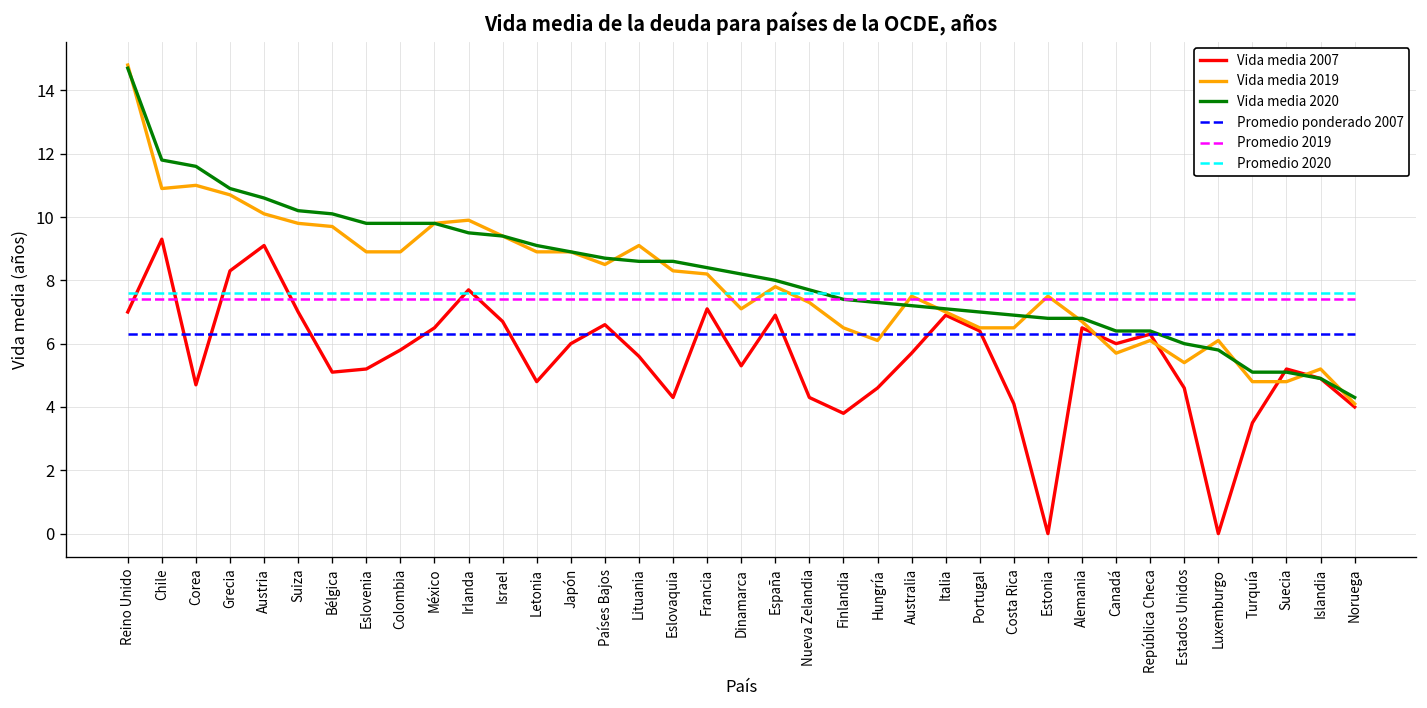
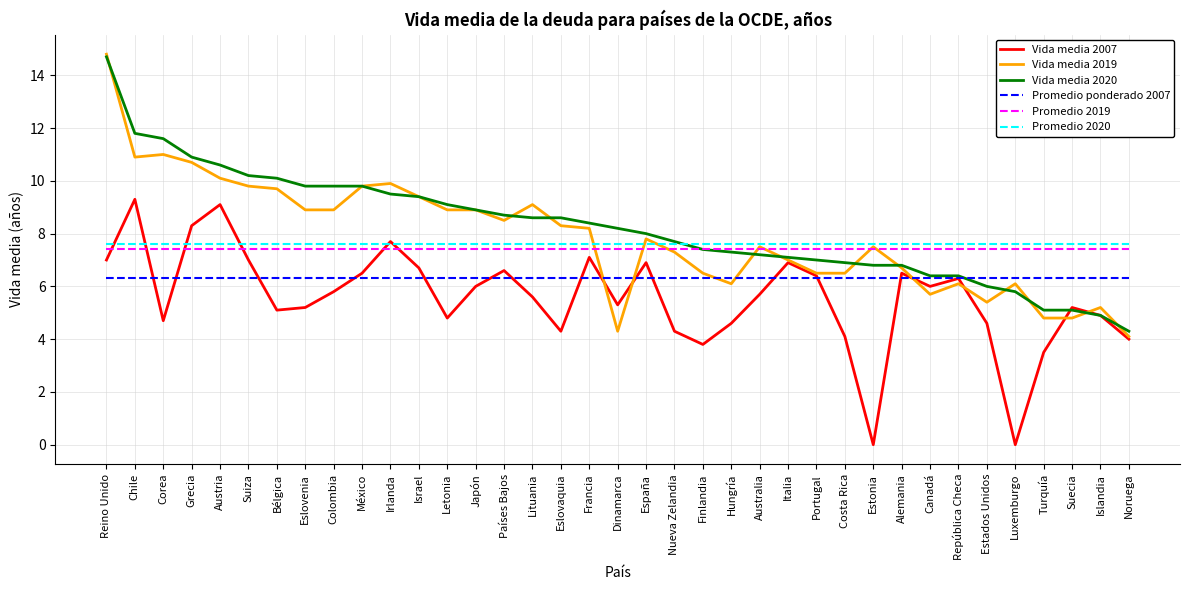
Vida media 2019, Dinamarca: 7.1 -> 4.3
